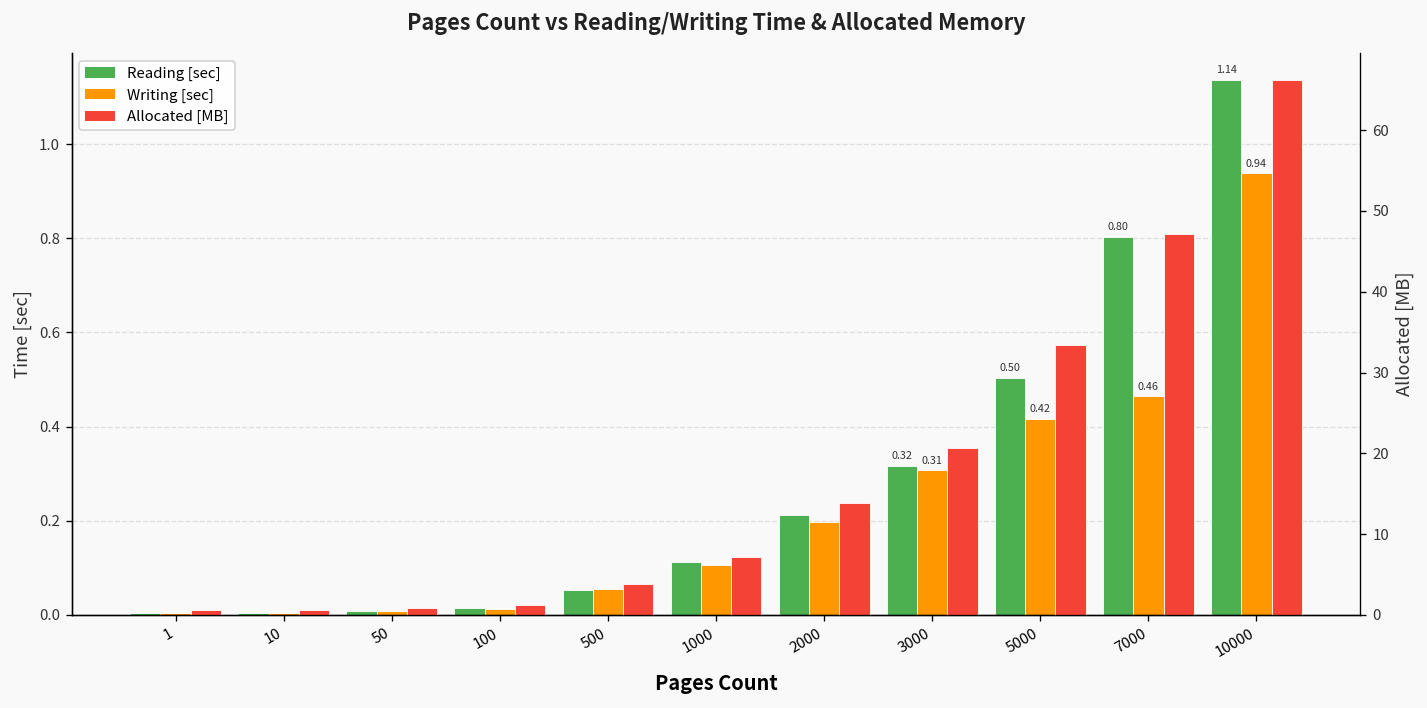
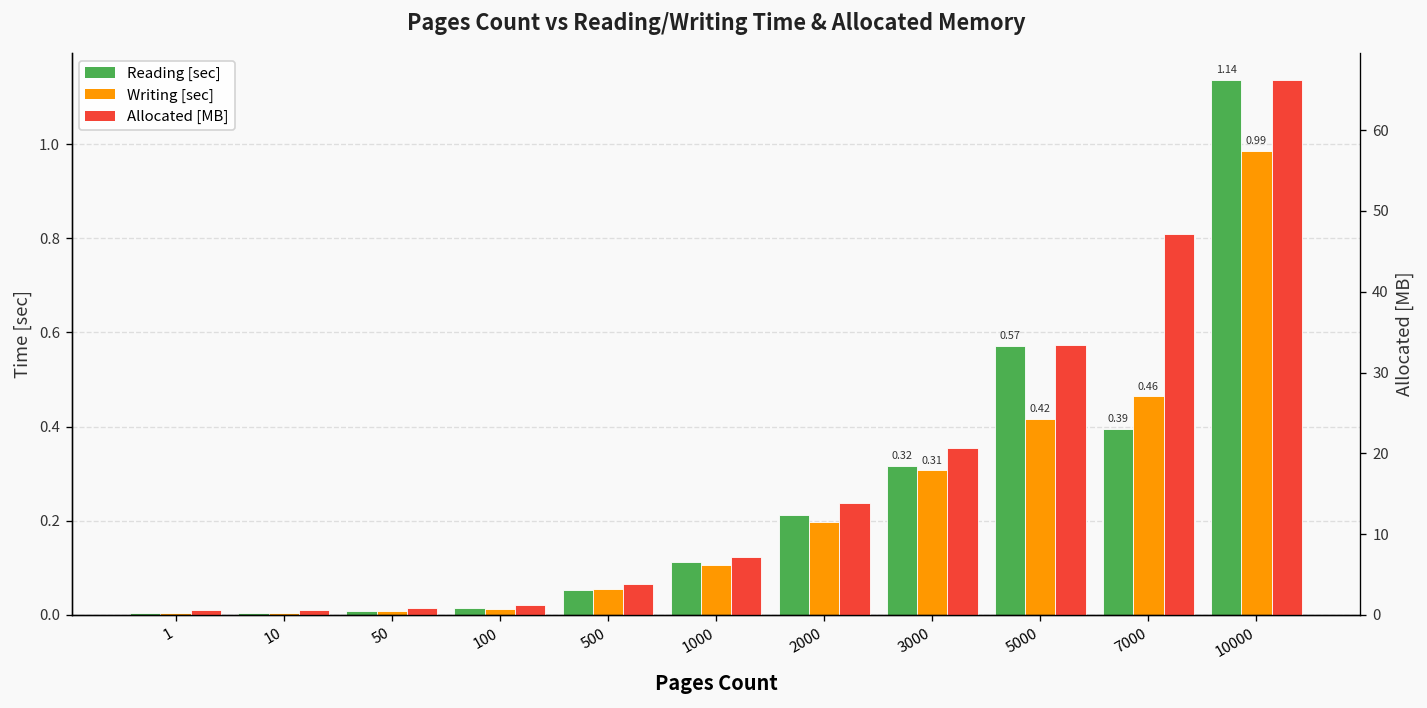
Reading [sec], 5000: 0.50 -> 0.57
Reading [sec], 7000: 0.80 -> 0.39
Writing [sec], 10000: 0.94 -> 0.99
